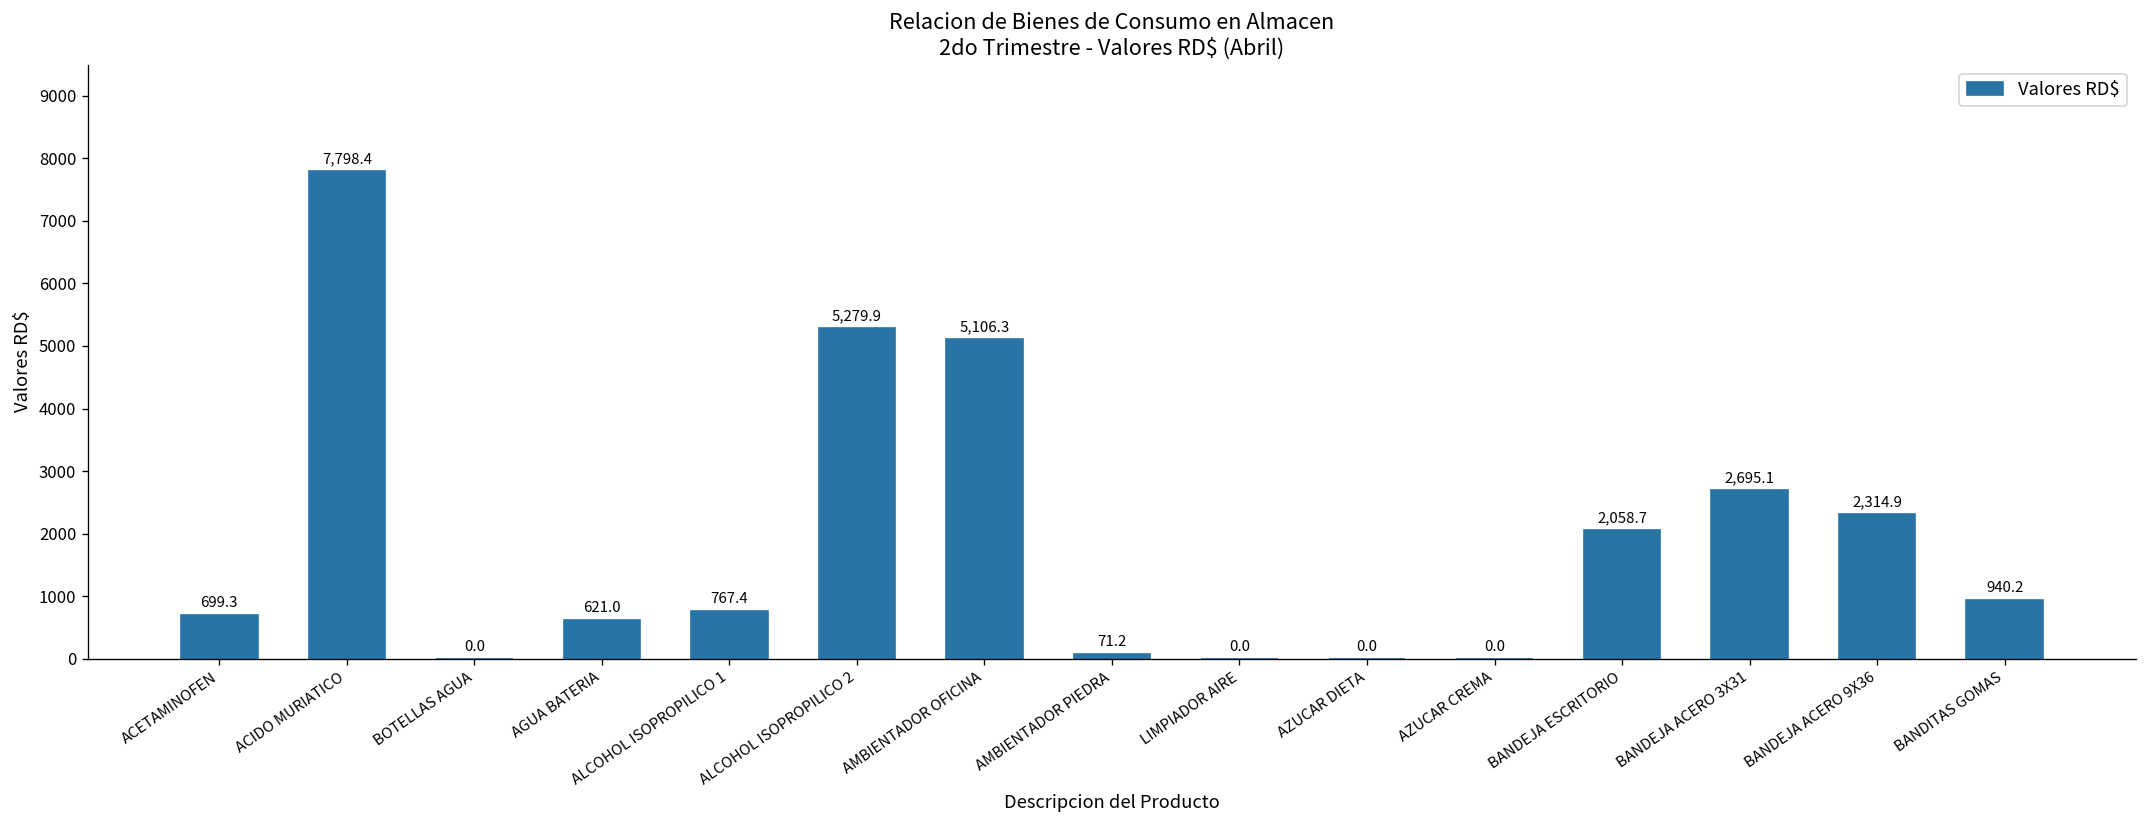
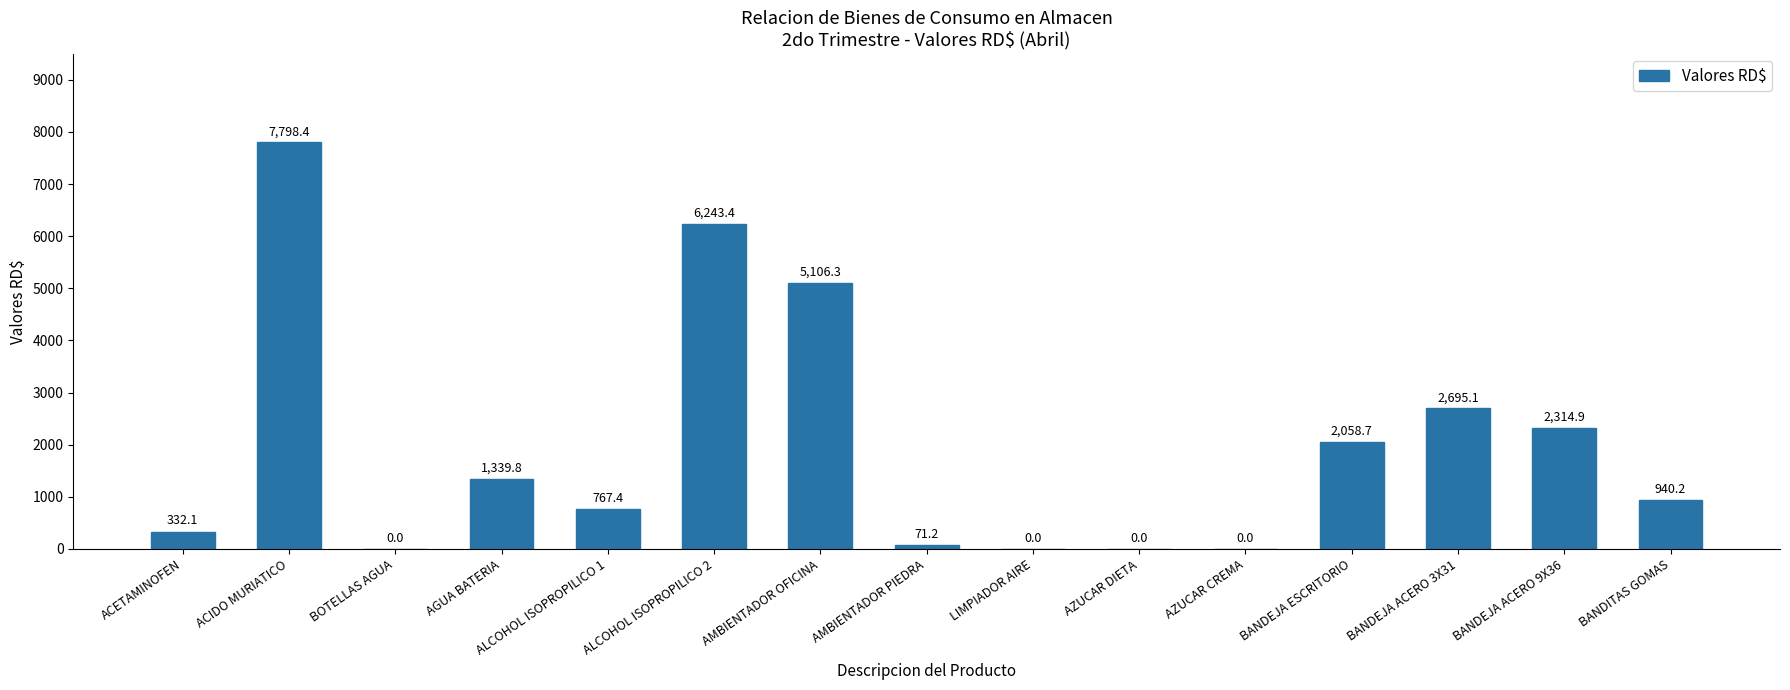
ACETAMINOFEN: 699.3 -> 332.1
AGUA BATERIA: 621.0 -> 1,339.8
ALCOHOL ISOPROPILICO 2: 5,279.9 -> 6,243.4
